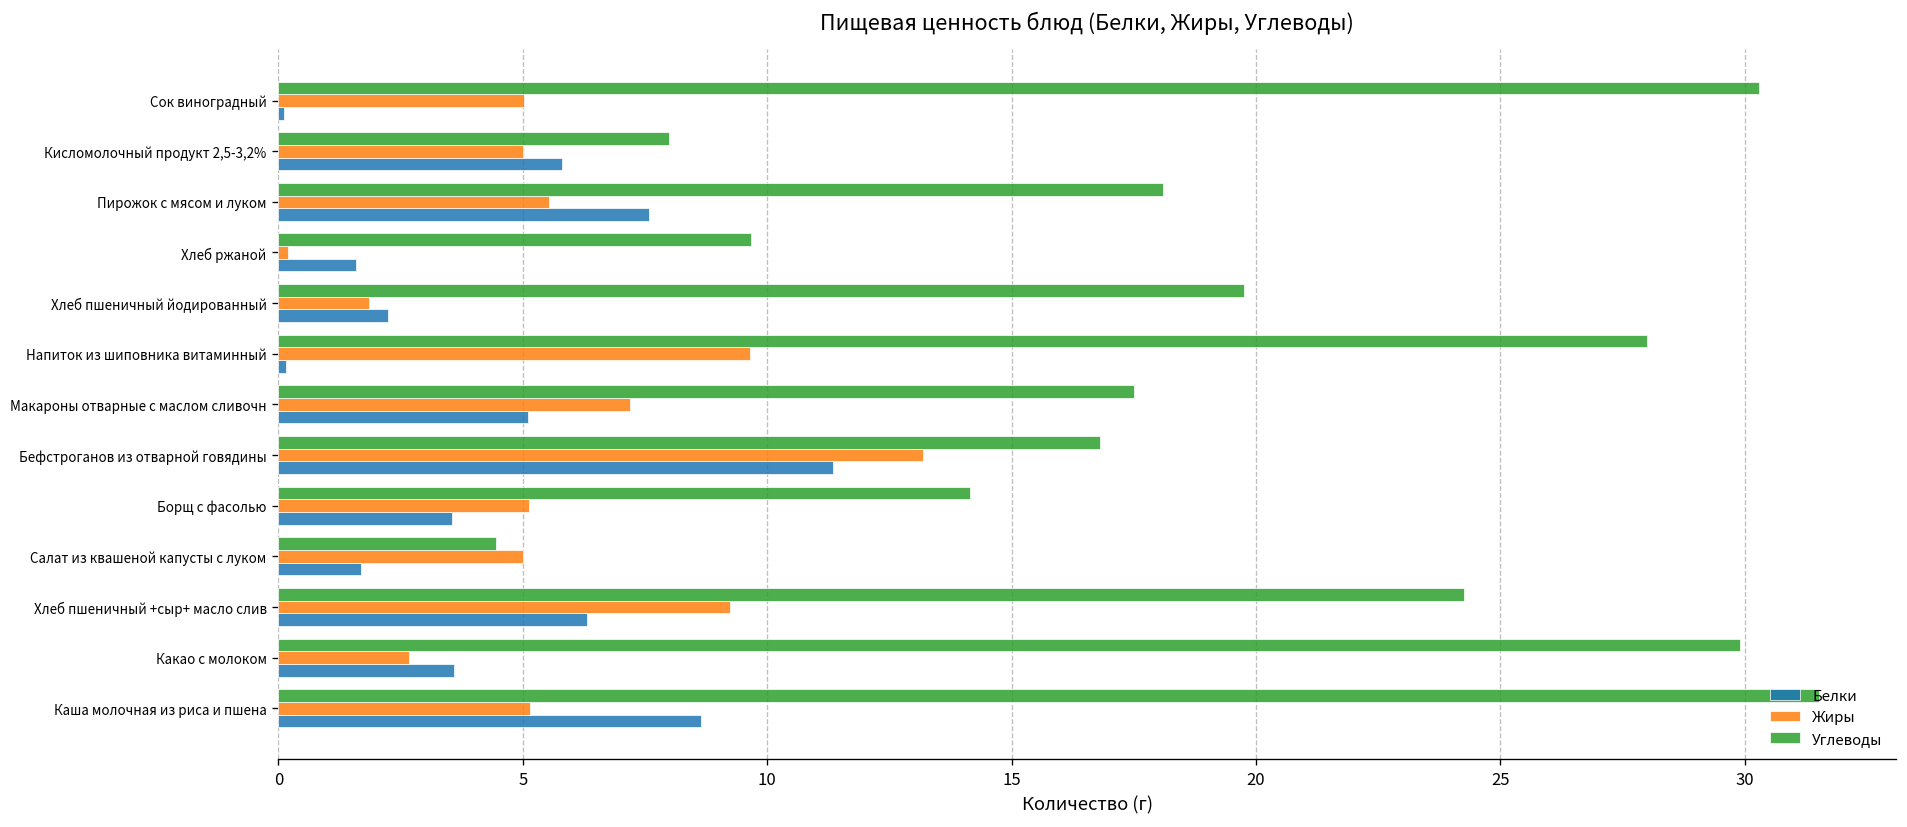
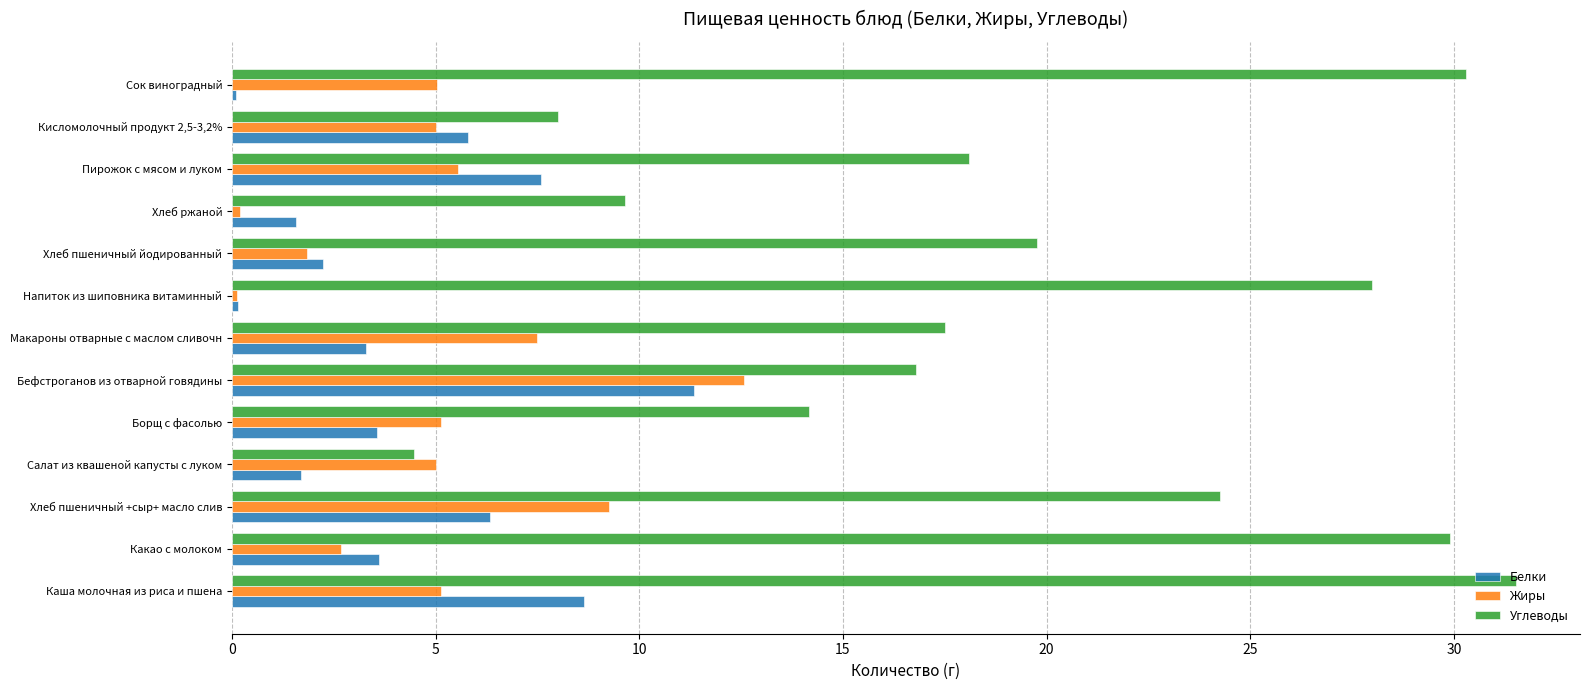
Жиры, Напиток из шиповника витаминный: 9.6 -> 0.1
Жиры, Макароны отварные с маслом сливочн: 7.2 -> 7.5
Белки, Макароны отварные с маслом сливочн: 5.1 -> 3.3
Жиры, Бефстроганов из отварной говядины: 13.2 -> 12.6
